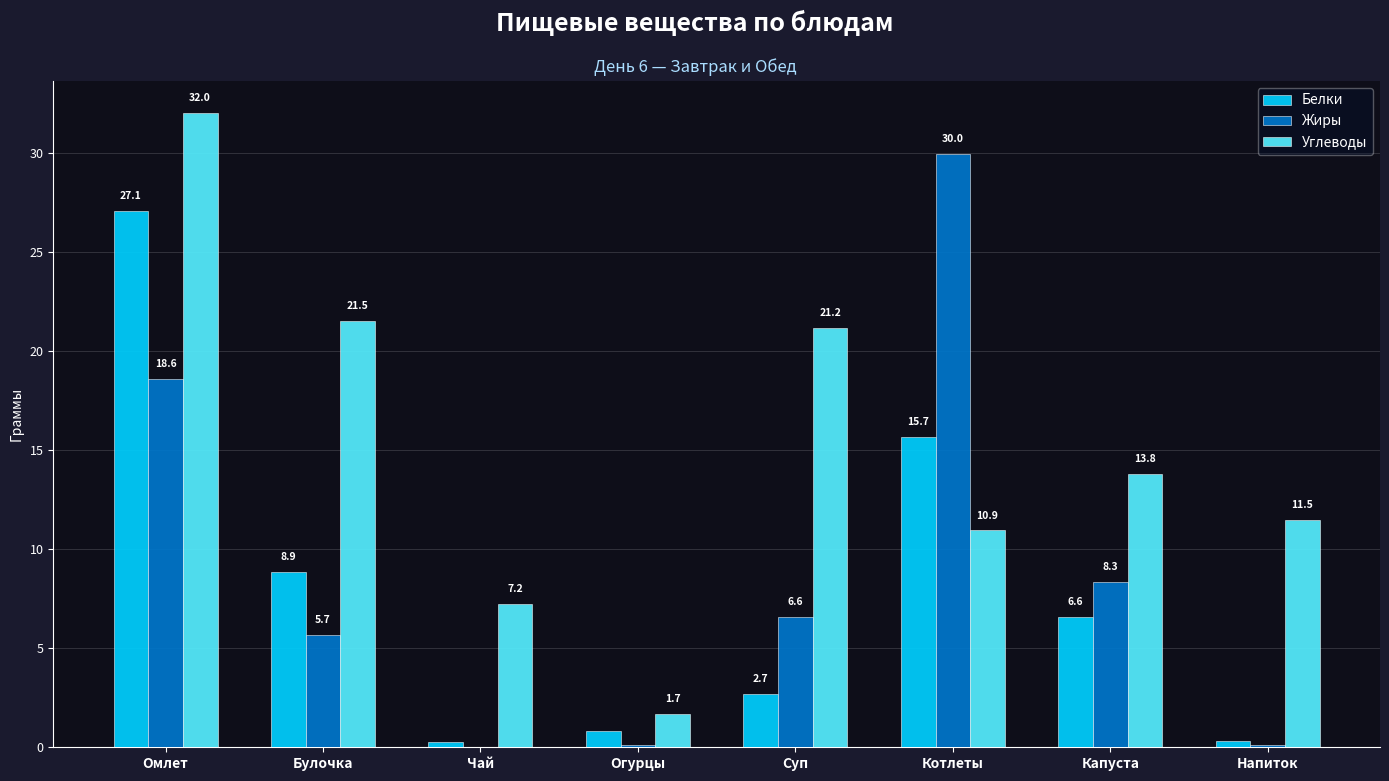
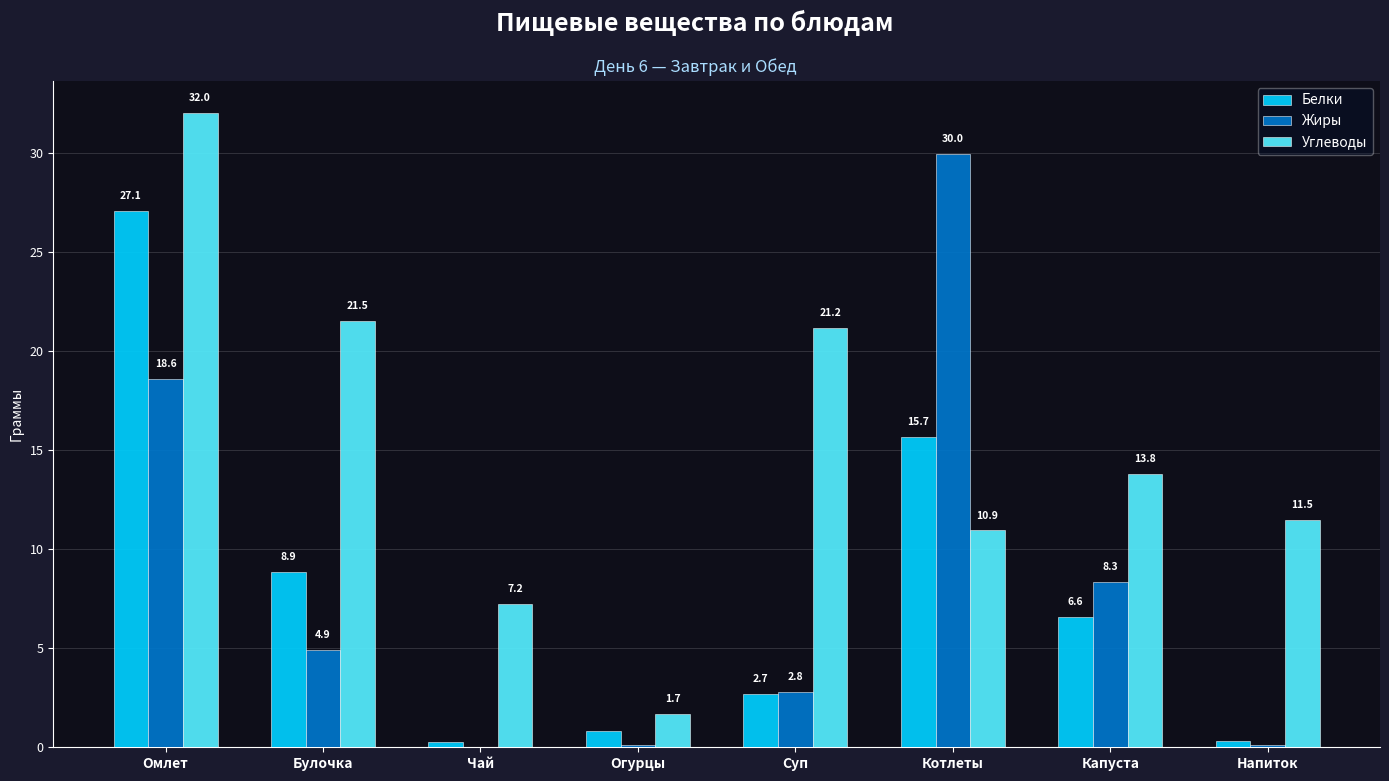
Жиры, Булочка: 5.7 -> 4.9
Жиры, Суп: 6.6 -> 2.8
